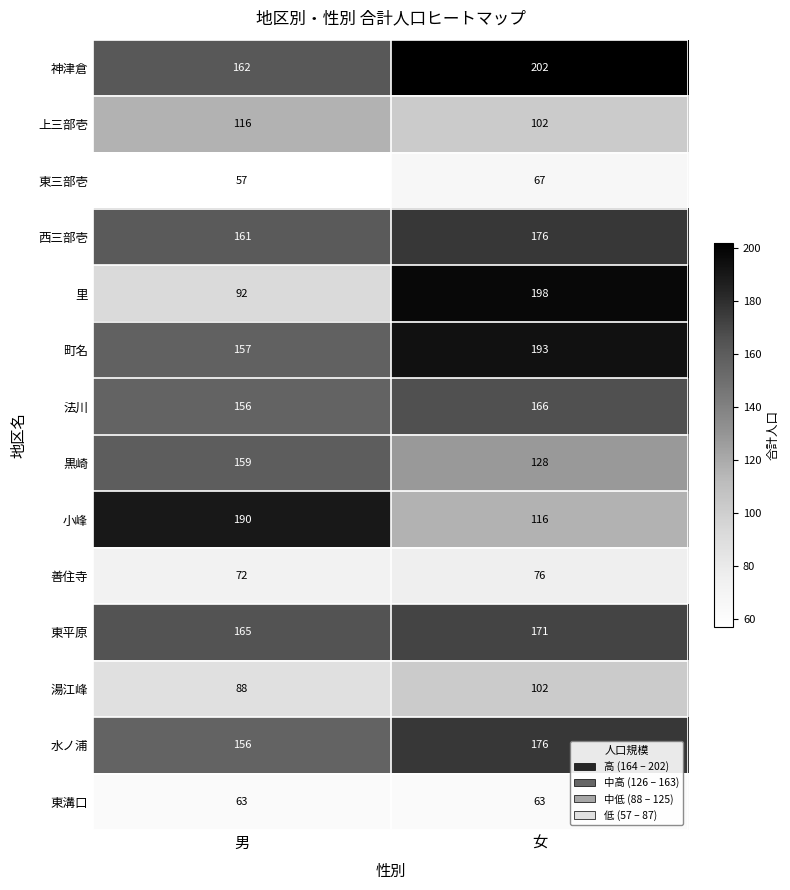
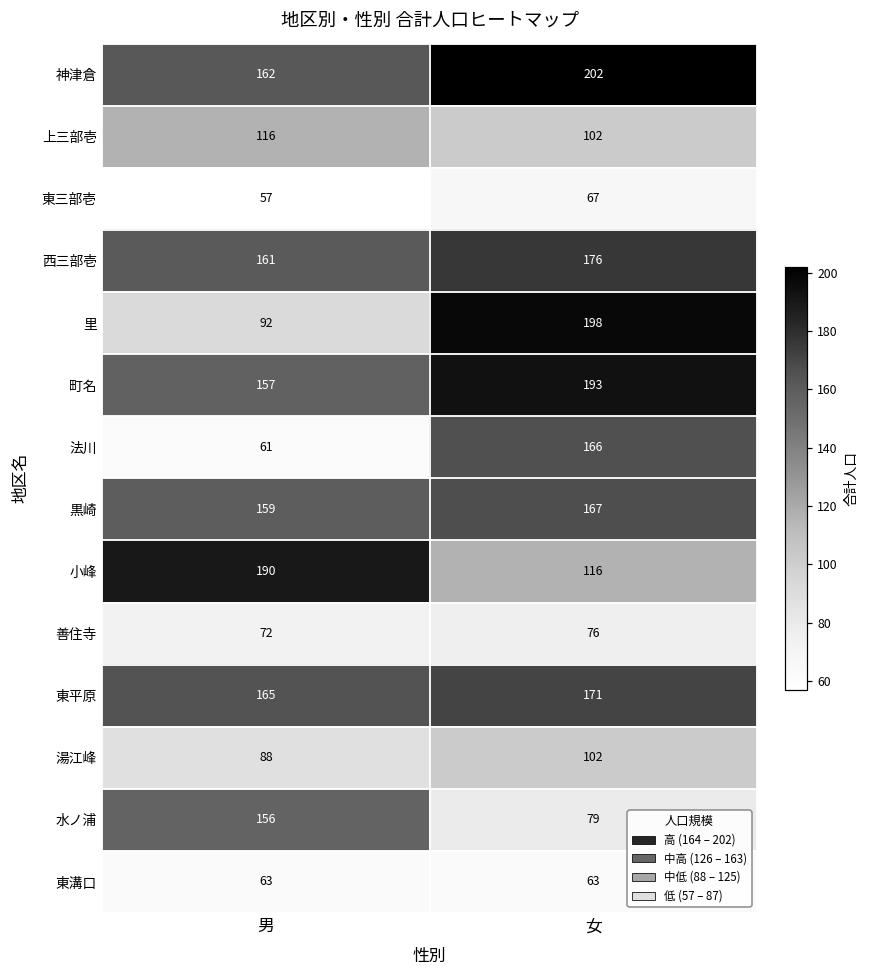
法川, 男: 156 -> 61
黒崎, 女: 128 -> 167
水ノ浦, 女: 176 -> 79
